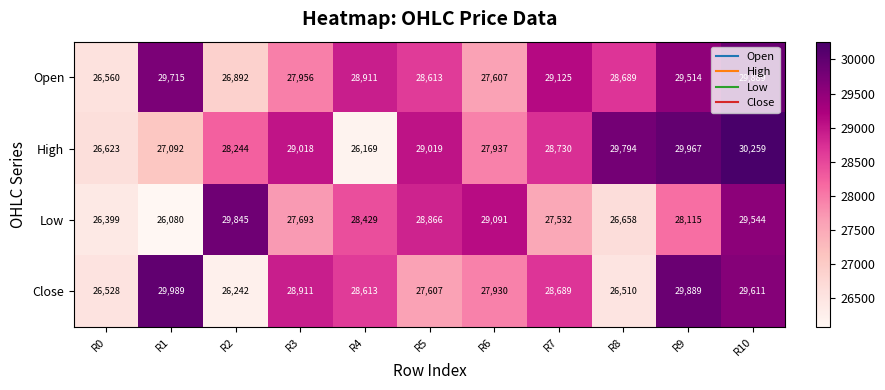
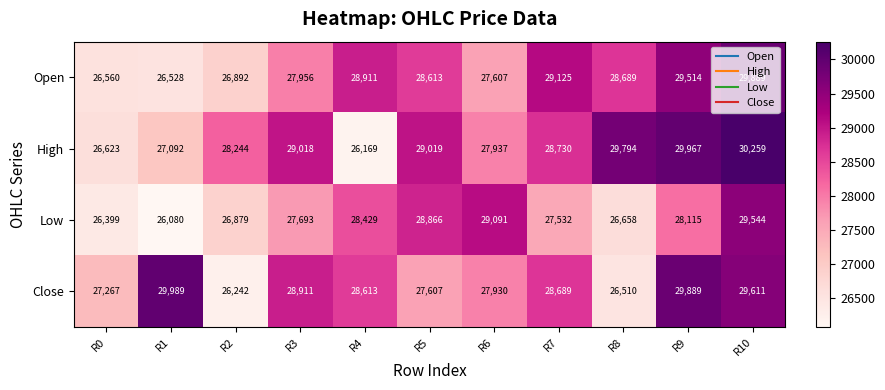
Open, R1: 29,715 -> 26,528
Low, R2: 29,845 -> 26,879
Close, R0: 26,528 -> 27,267
